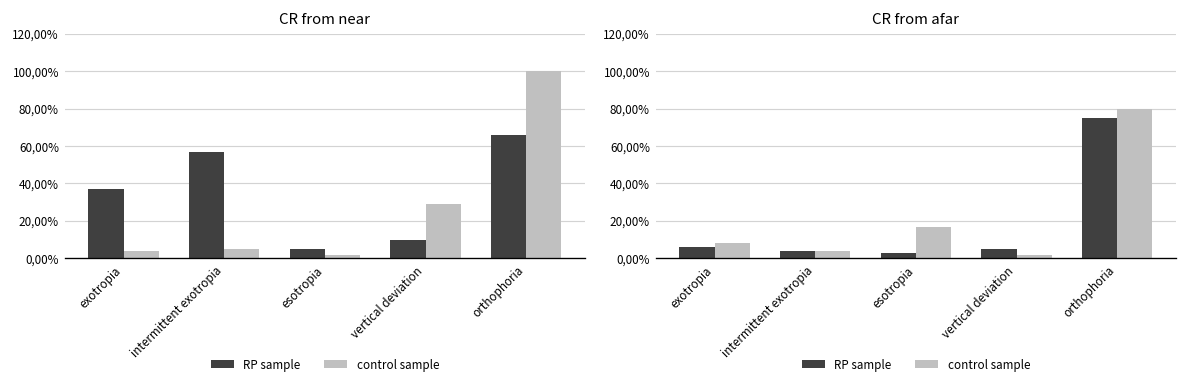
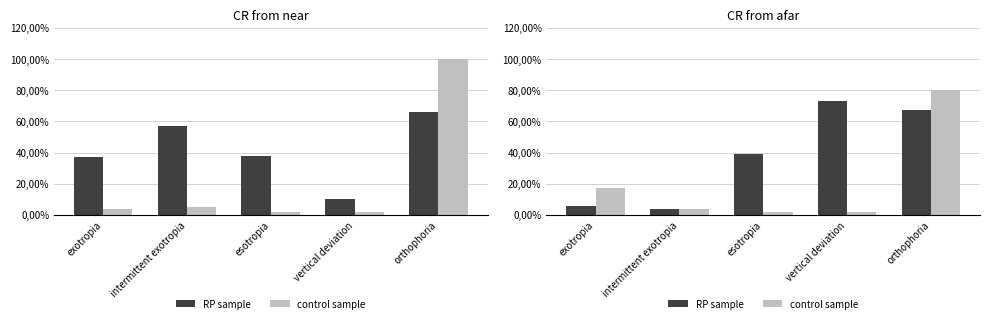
CR from near, RP sample, esotropia: 500% -> 3800%
CR from near, control sample, vertical deviation: 2900% -> 200%
CR from afar, control sample, exotropia: 800% -> 1700%
CR from afar, RP sample, esotropia: 300% -> 3900%
CR from afar, control sample, esotropia: 1700% -> 200%
CR from afar, RP sample, vertical deviation: 500% -> 7300%
CR from afar, RP sample, orthophoria: 7500% -> 6700%
